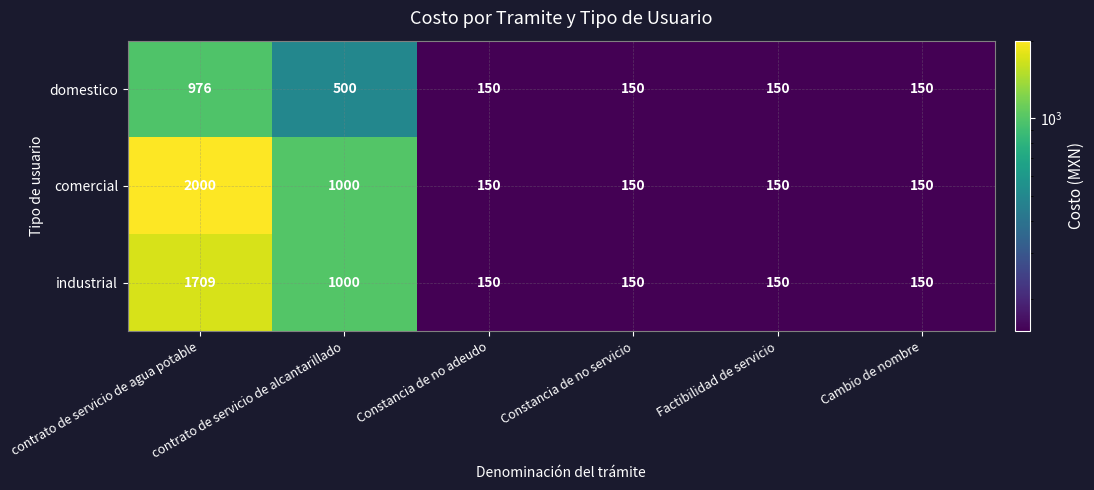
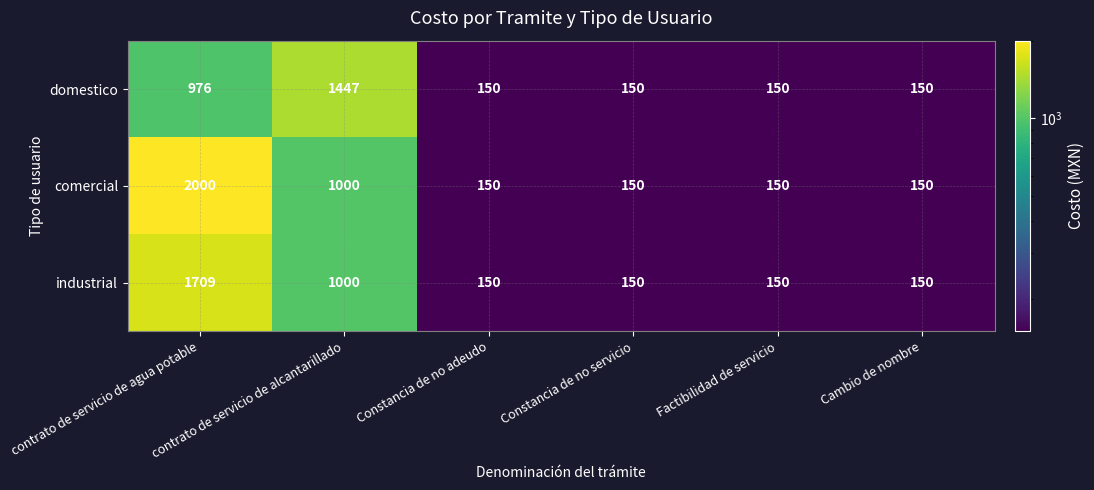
domestico, contrato de servicio de alcantarillado: 500 -> 1447
